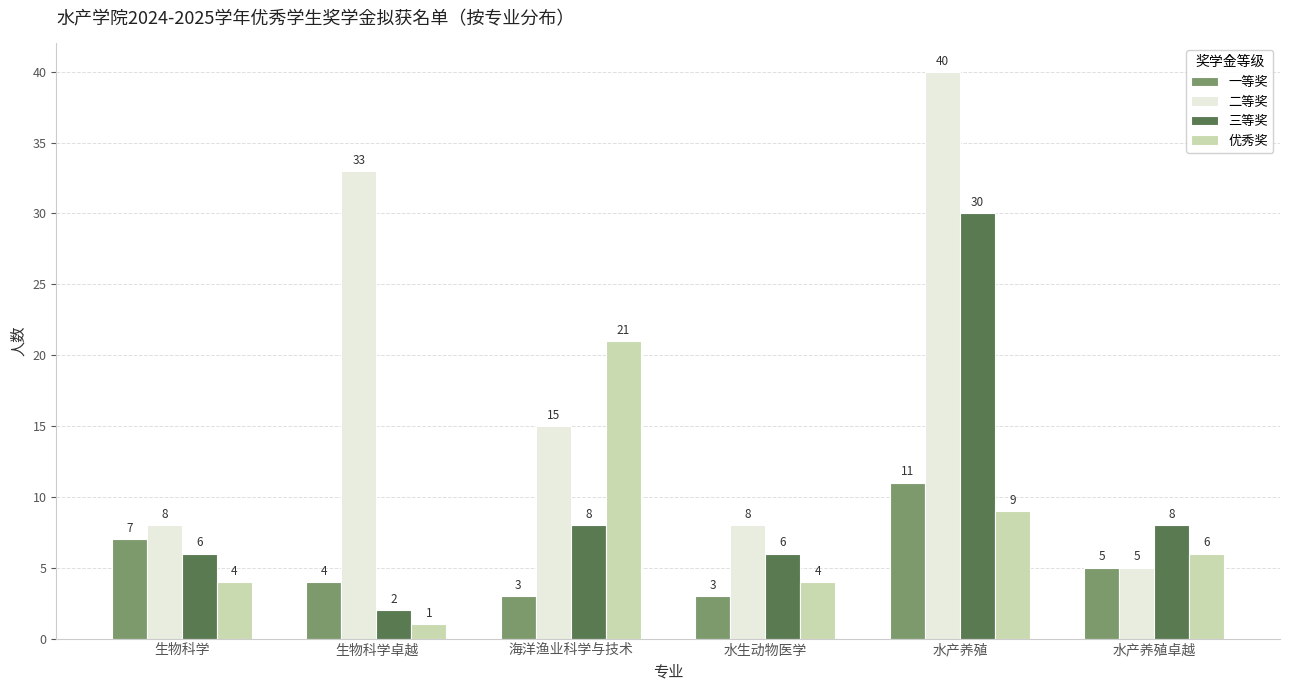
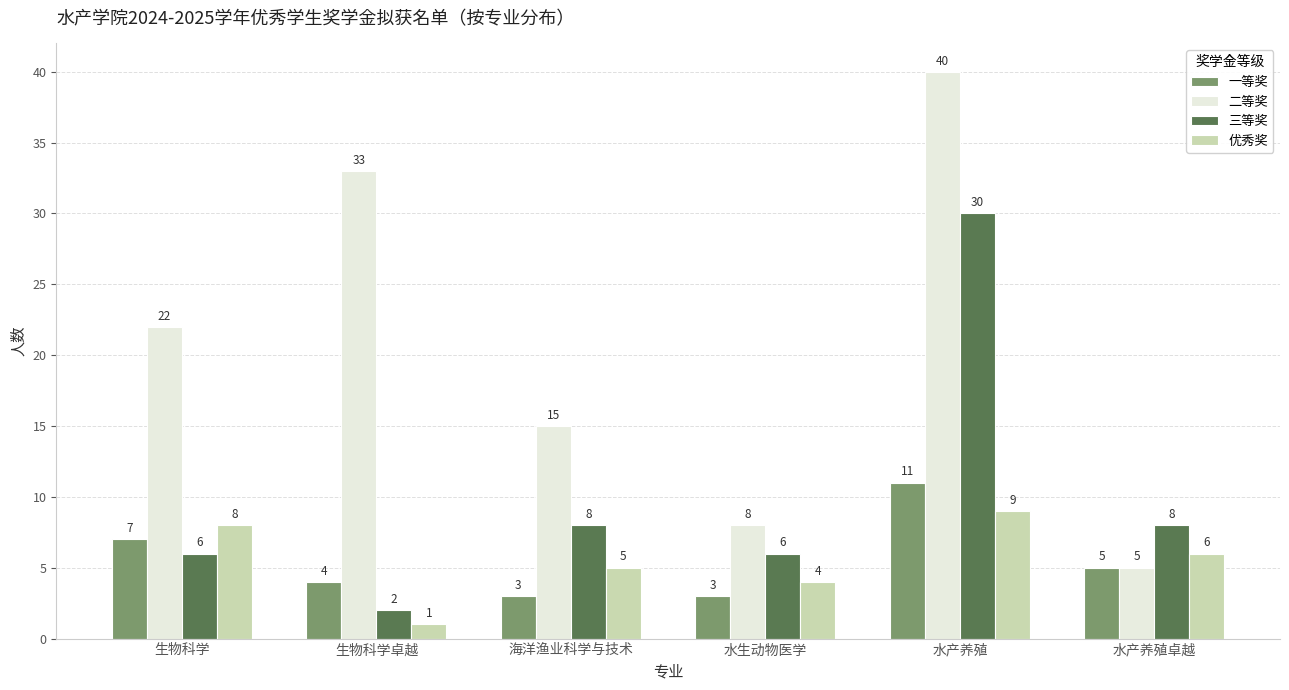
二等奖, 生物科学: 8 -> 22
优秀奖, 生物科学: 4 -> 8
优秀奖, 海洋渔业科学与技术: 21 -> 5
